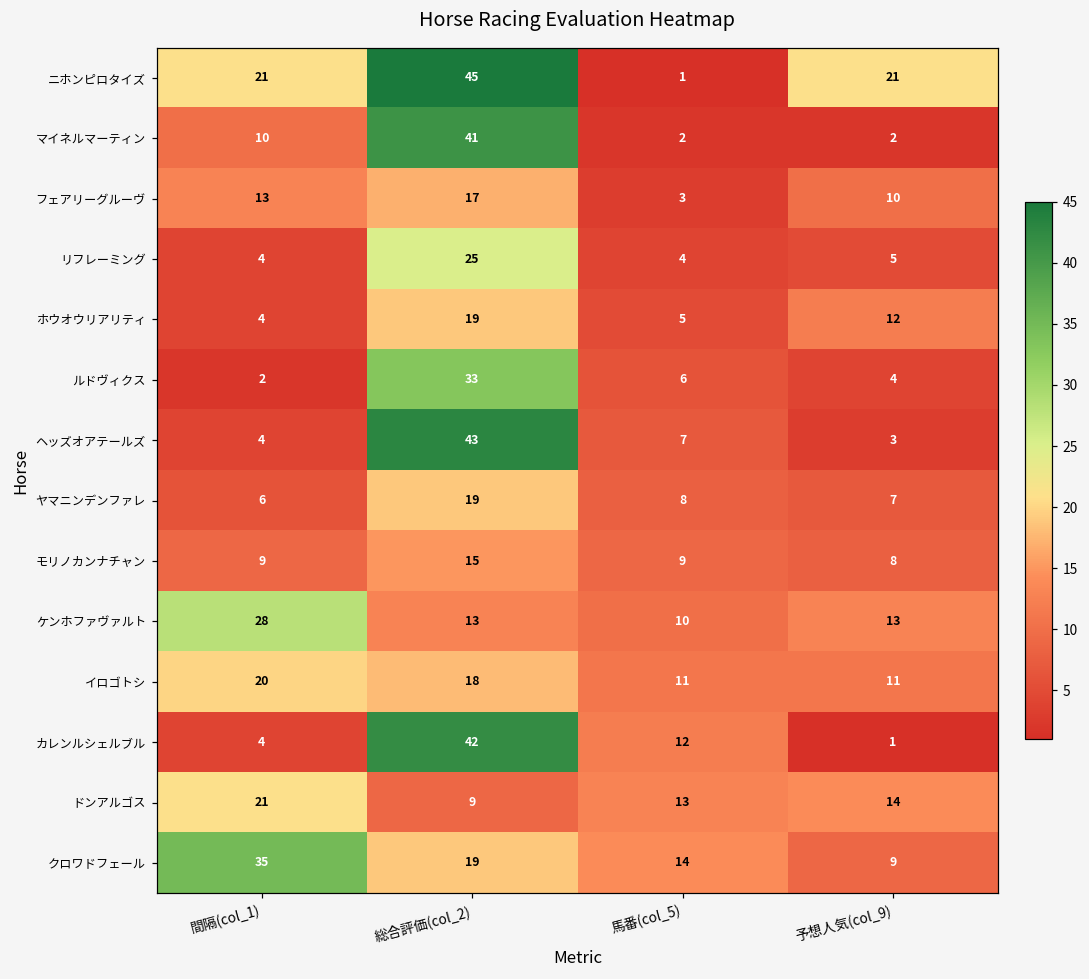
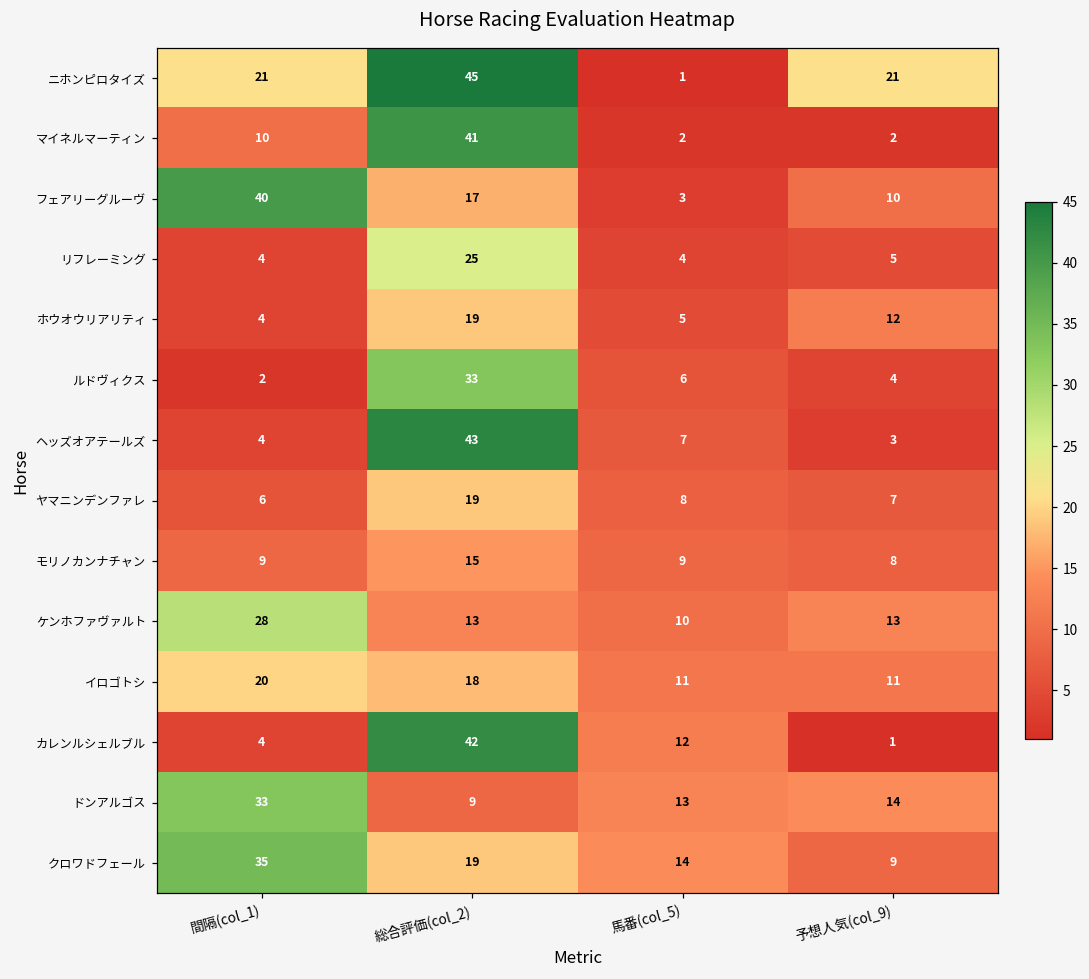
フェアリーグルーヴ, 間隔(col_1): 13 -> 40
ドンアルゴス, 間隔(col_1): 21 -> 33
